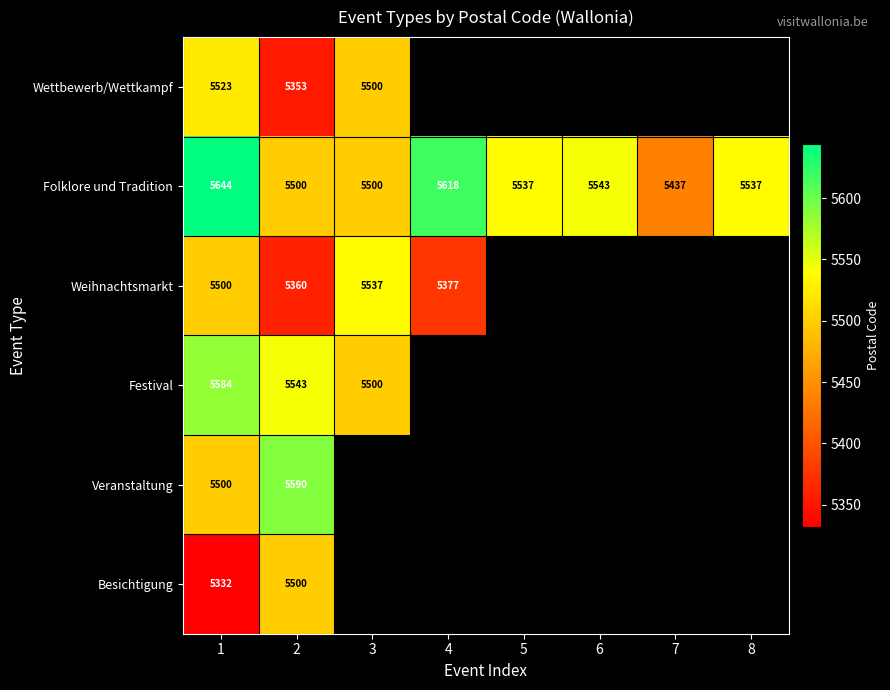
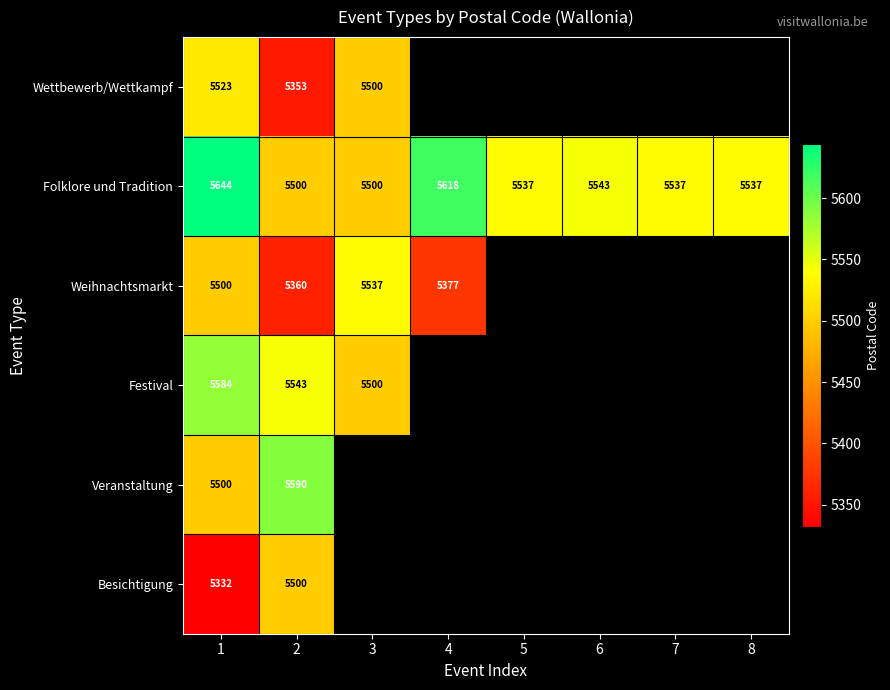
Folklore und Tradition, 7: 5437 -> 5537
